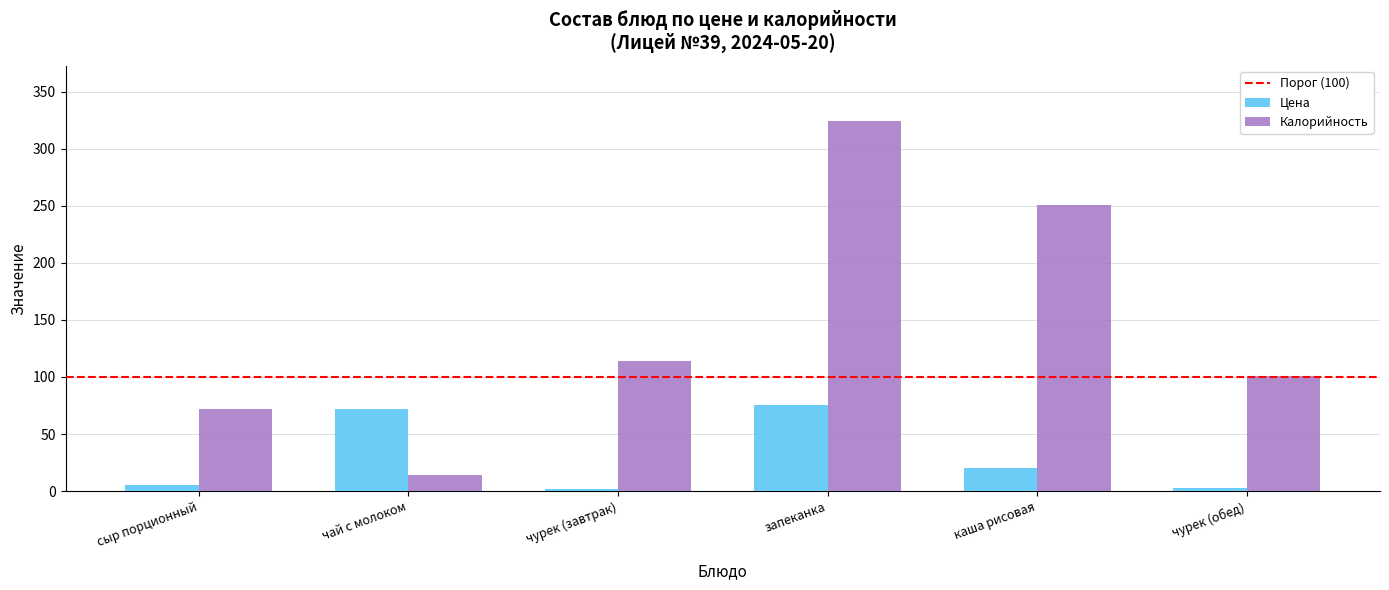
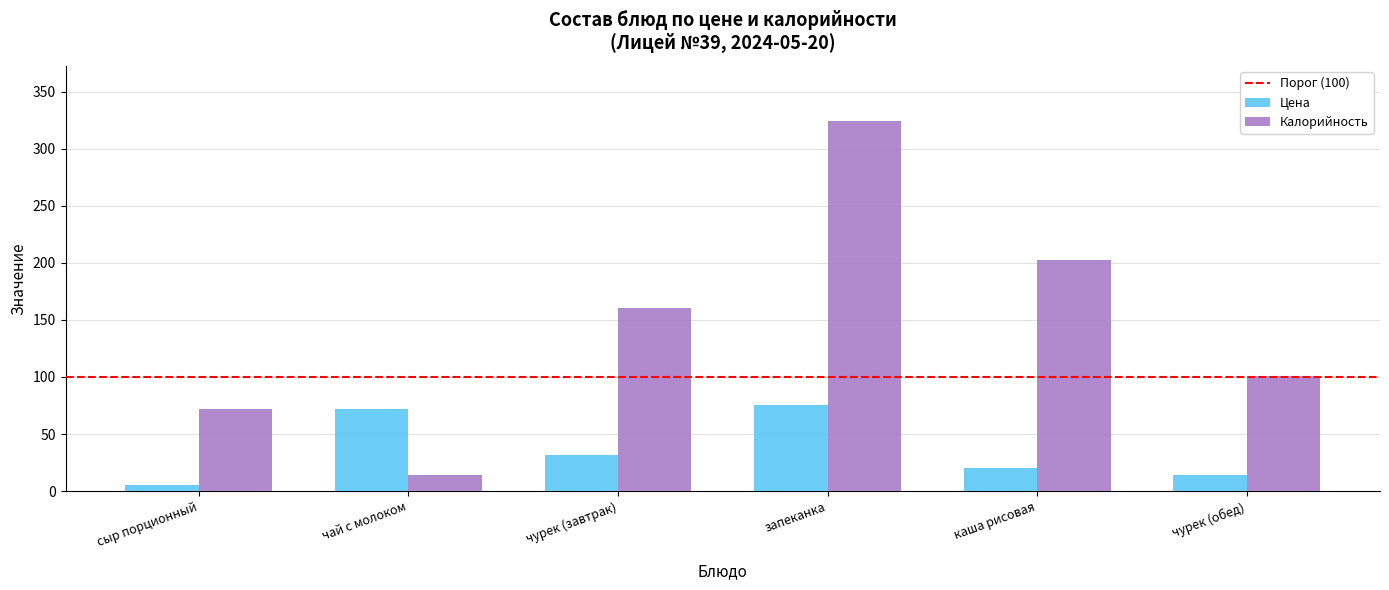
Цена, чурек (завтрак): 2 -> 31
Калорийность, чурек (завтрак): 114 -> 161
Калорийность, каша рисовая: 251 -> 203
Цена, чурек (обед): 3 -> 14
